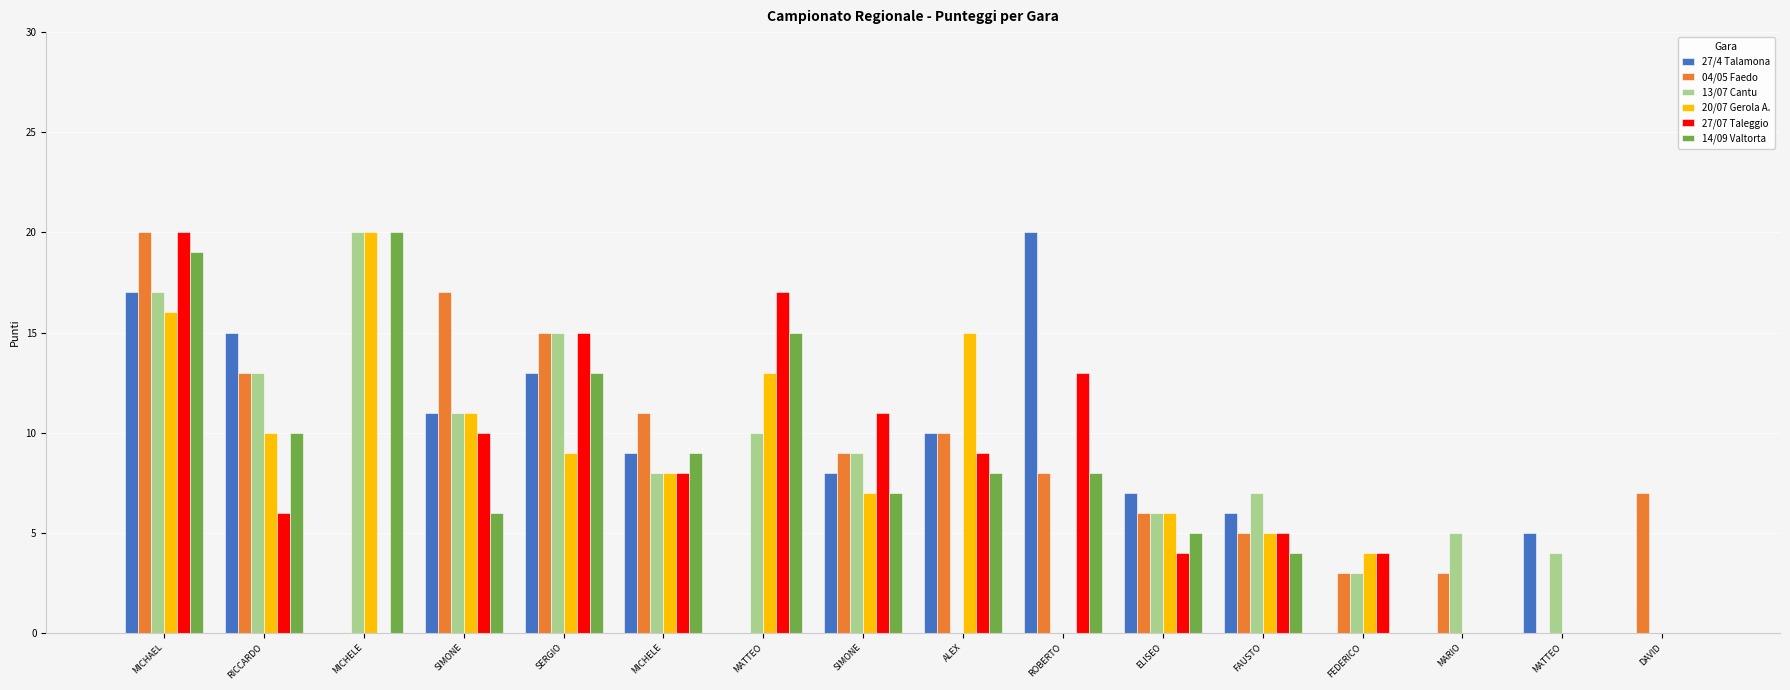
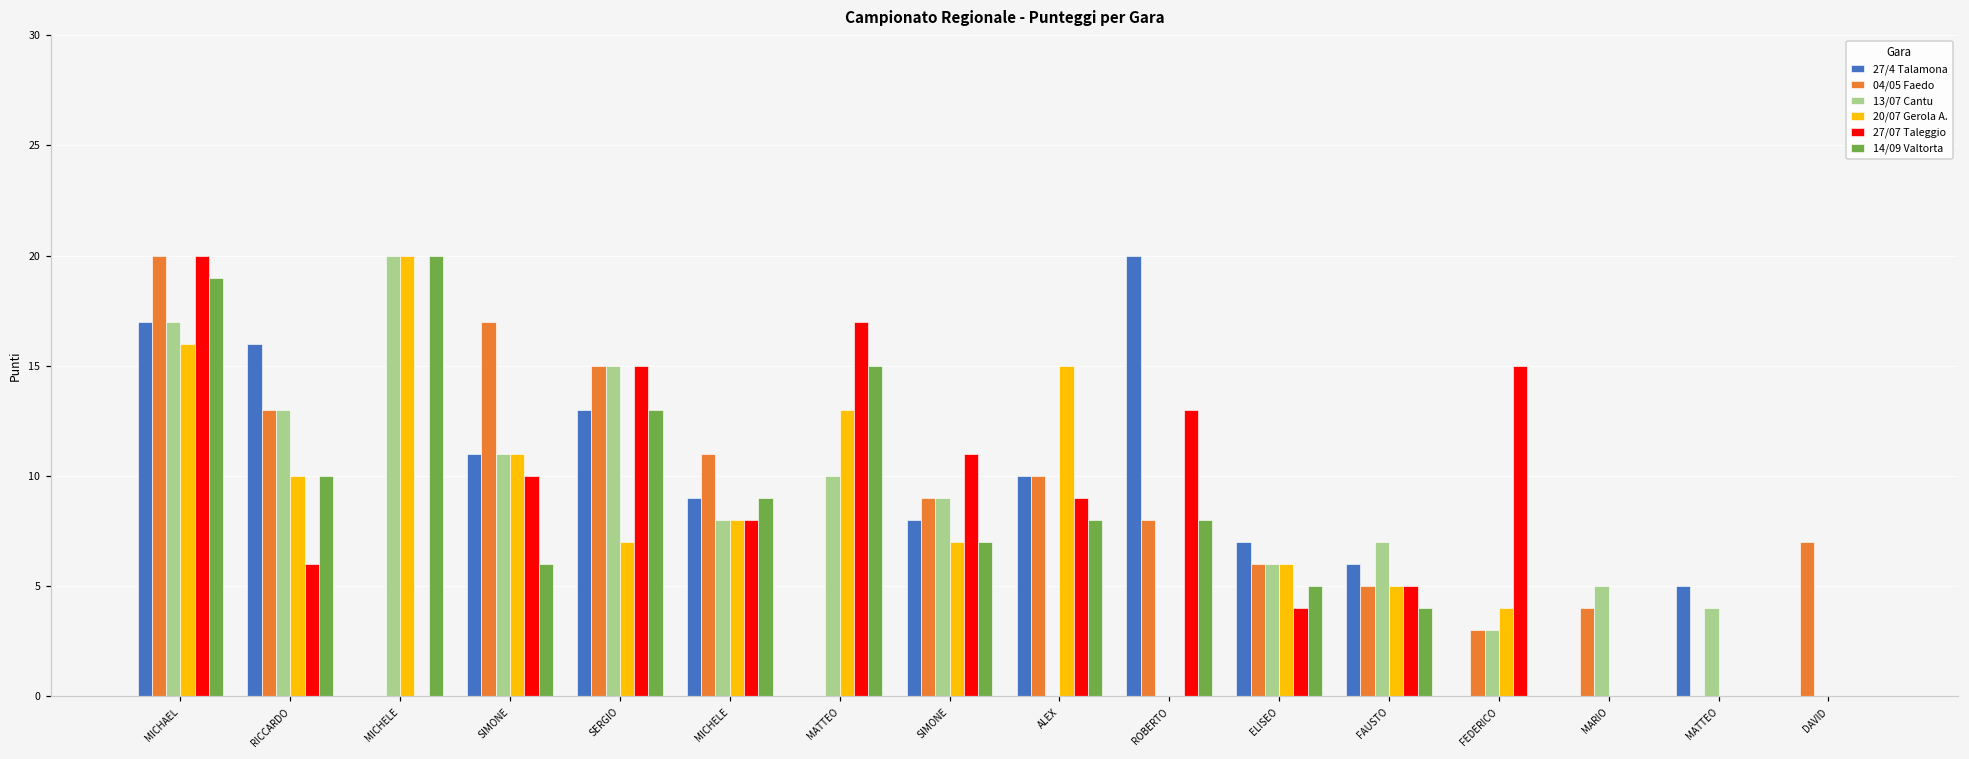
27/4 Talamona, RICCARDO: 15 -> 16
20/07 Gerola A., SERGIO: 9 -> 7
27/07 Taleggio, FEDERICO: 4 -> 15
04/05 Faedo, MARIO: 3 -> 4
